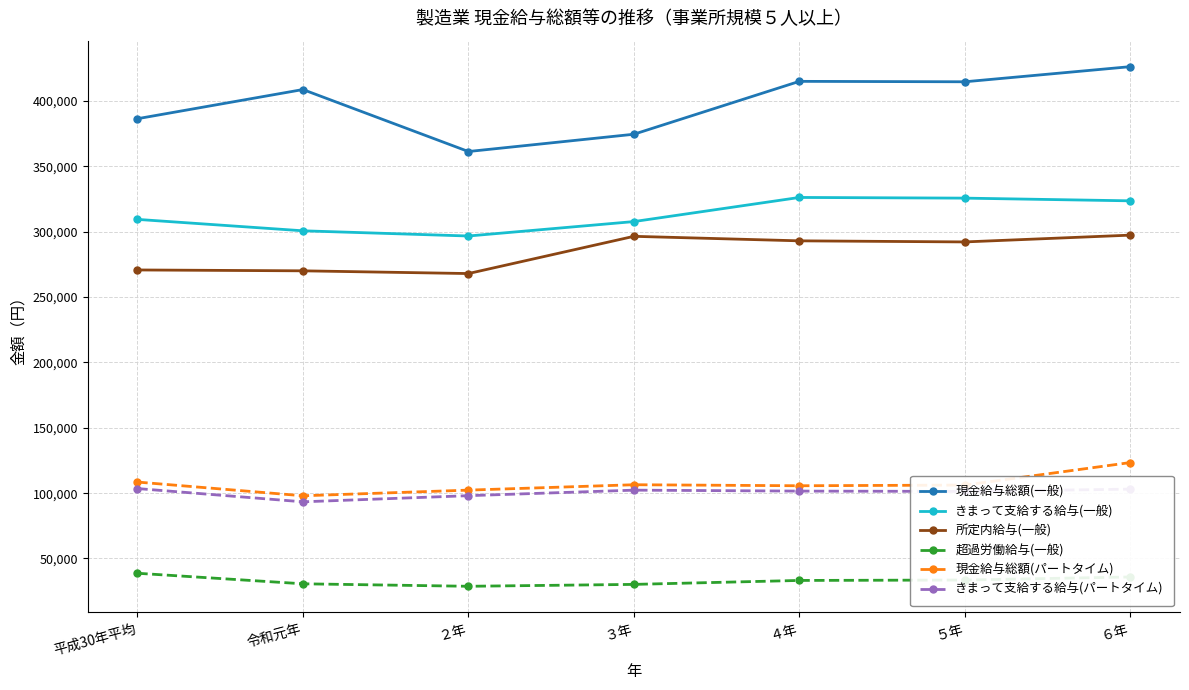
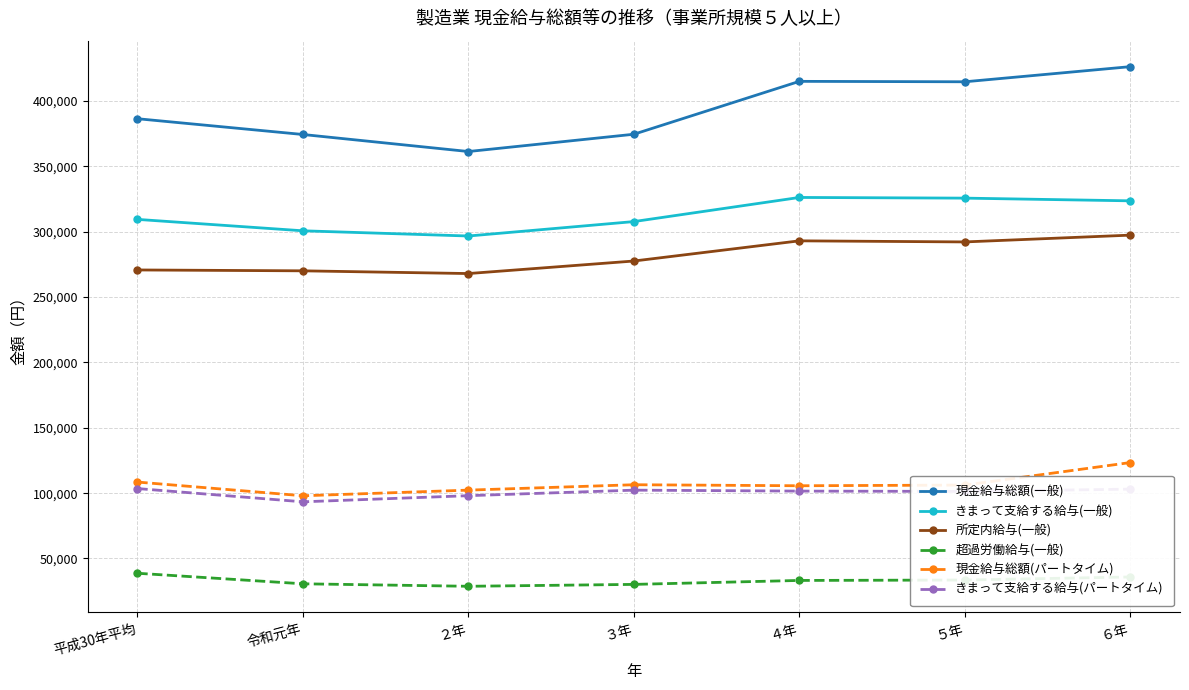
現金給与総額(一般), 令和元年: 409,000 -> 374,000
所定内給与(一般), ３年: 297,000 -> 278,000
